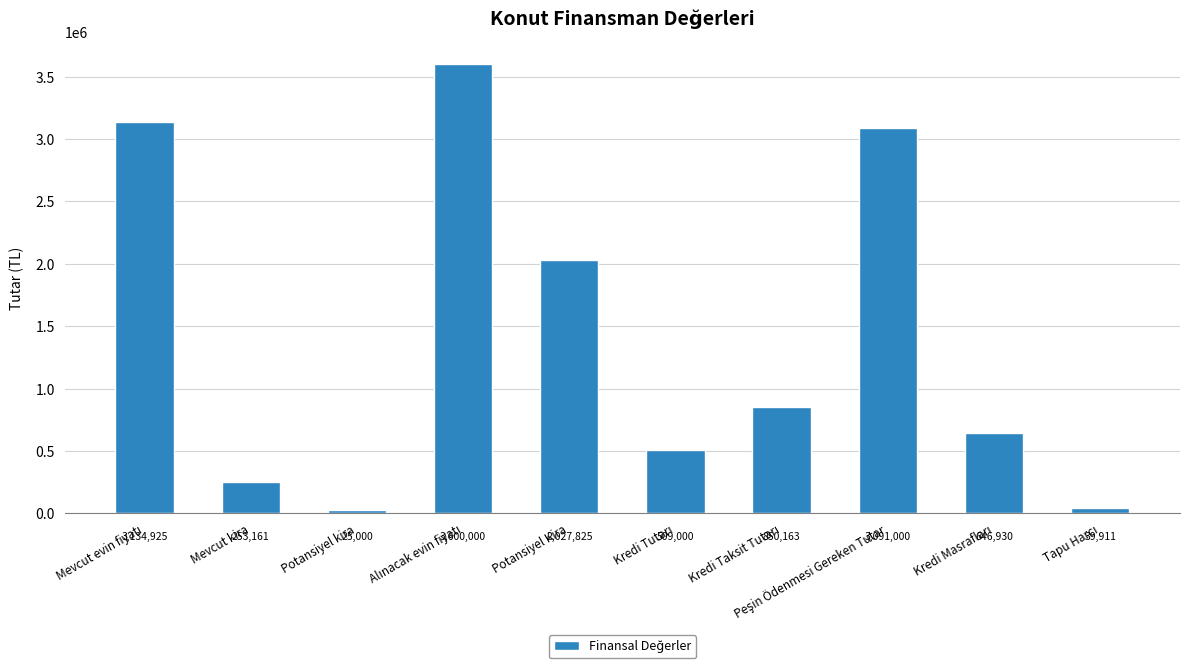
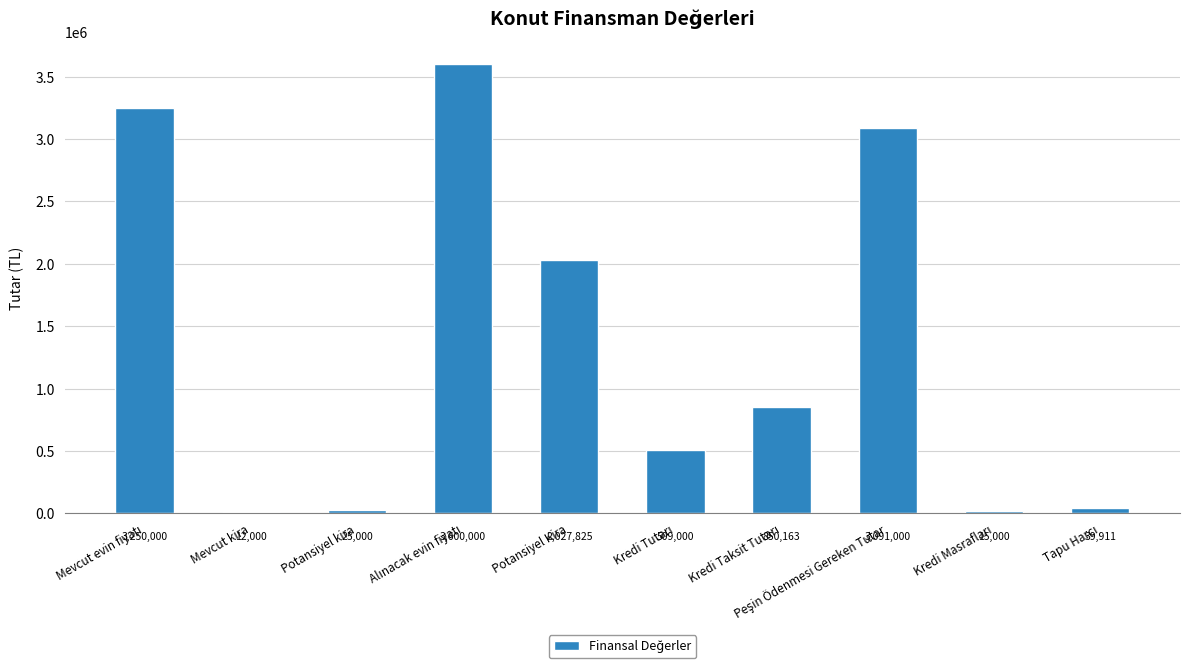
Mevcut evin fiyatı: 3,134,925 -> 3,250,000
Mevcut kira: 253,161 -> 12,000
Kredi Masrafları: 646,930 -> 15,000
